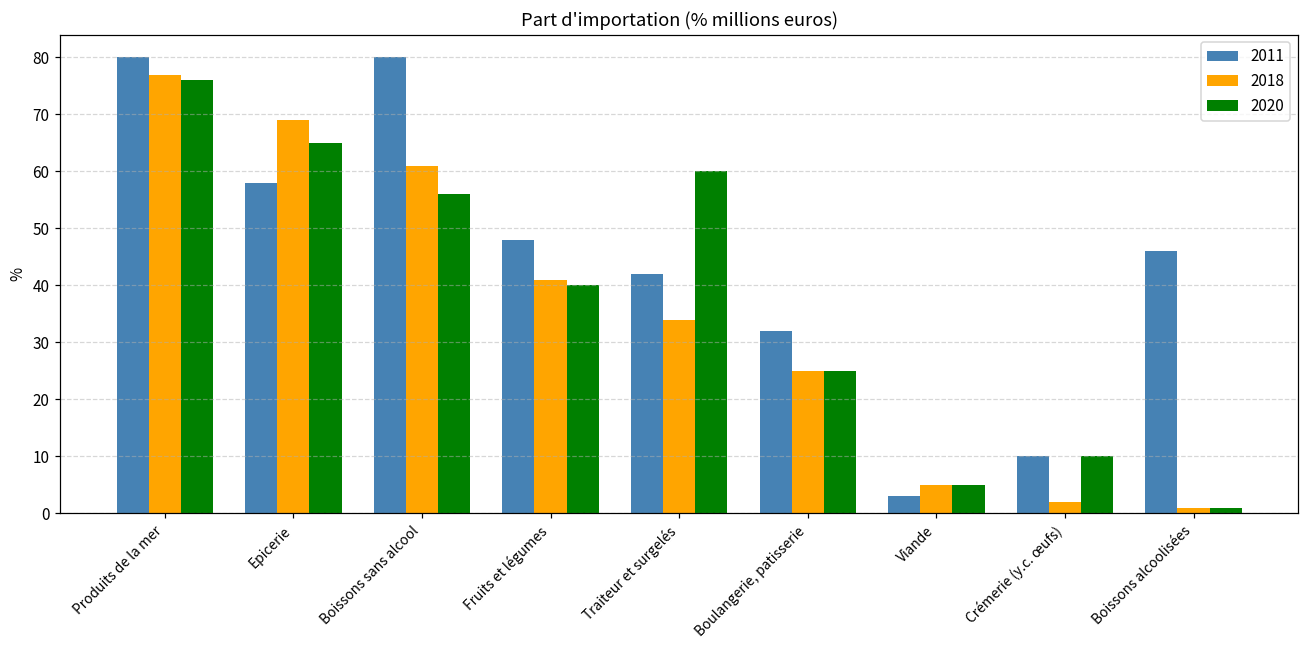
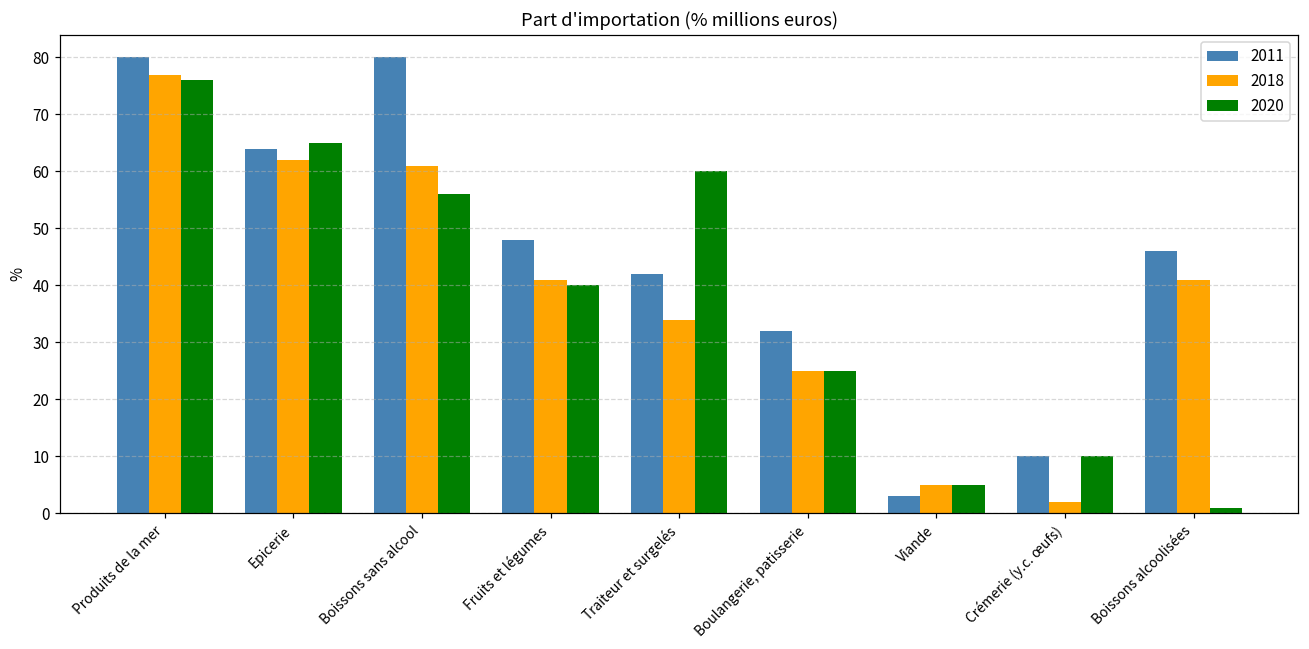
2011, Epicerie: 58 -> 64
2018, Epicerie: 69 -> 62
2018, Boissons alcoolisées: 1 -> 41
